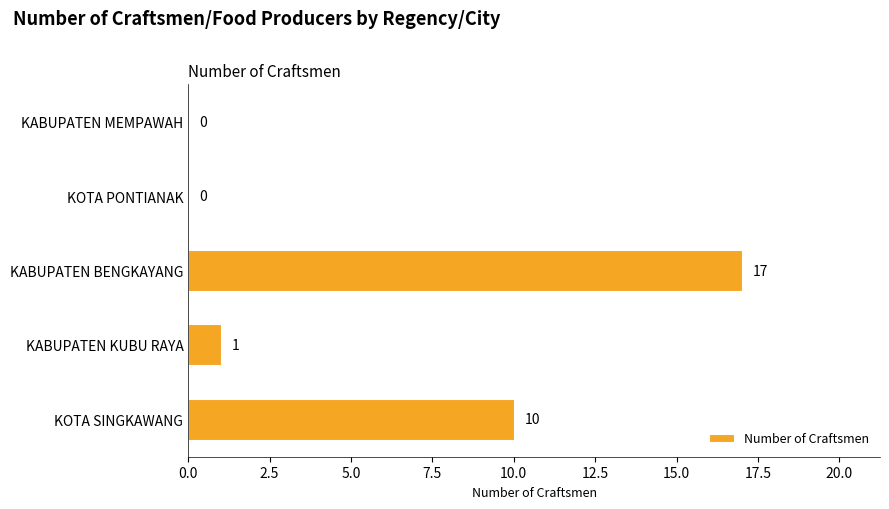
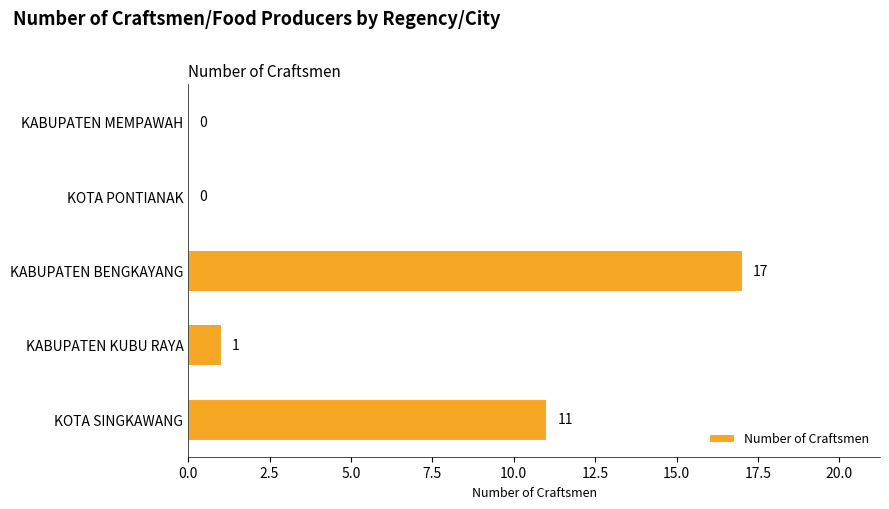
KOTA SINGKAWANG: 10 -> 11
